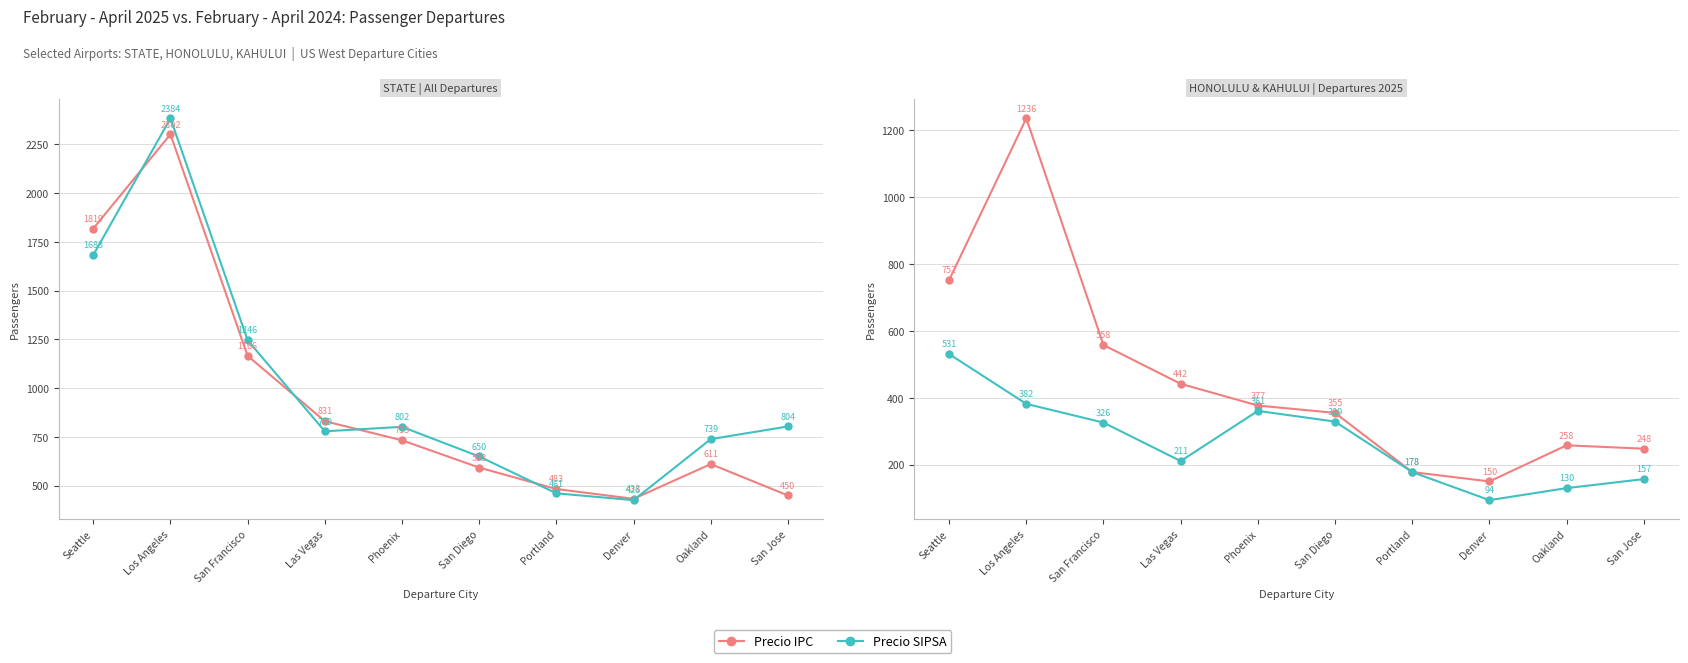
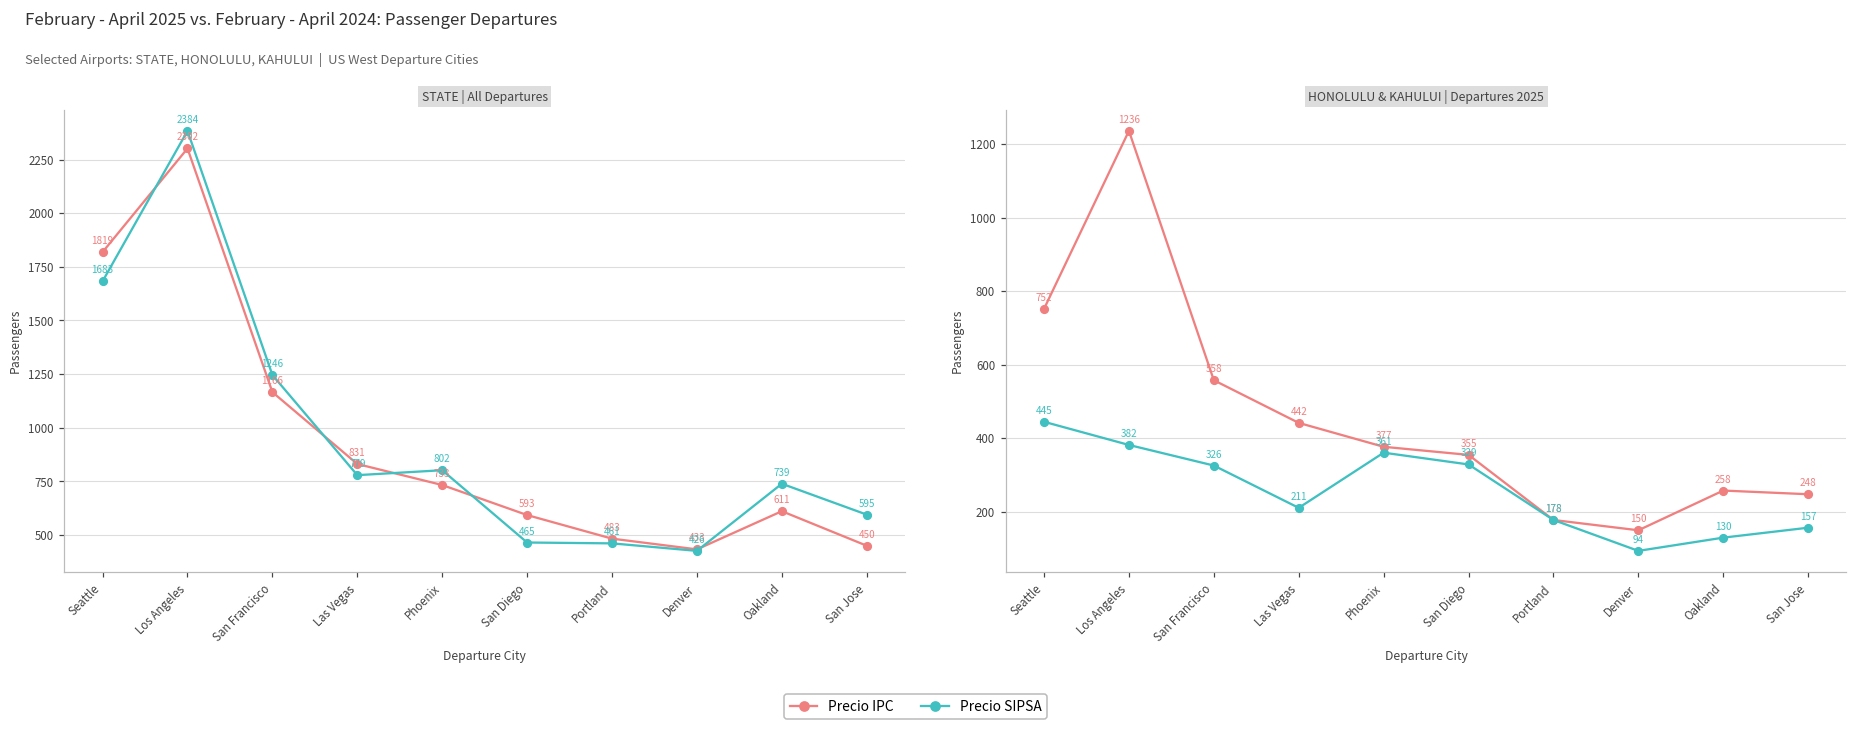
STATE | All Departures, Precio SIPSA, San Diego: 650 -> 465
STATE | All Departures, Precio SIPSA, San Jose: 804 -> 595
HONOLULU & KAHULUI | Departures 2025, Precio SIPSA, Seattle: 531 -> 445
